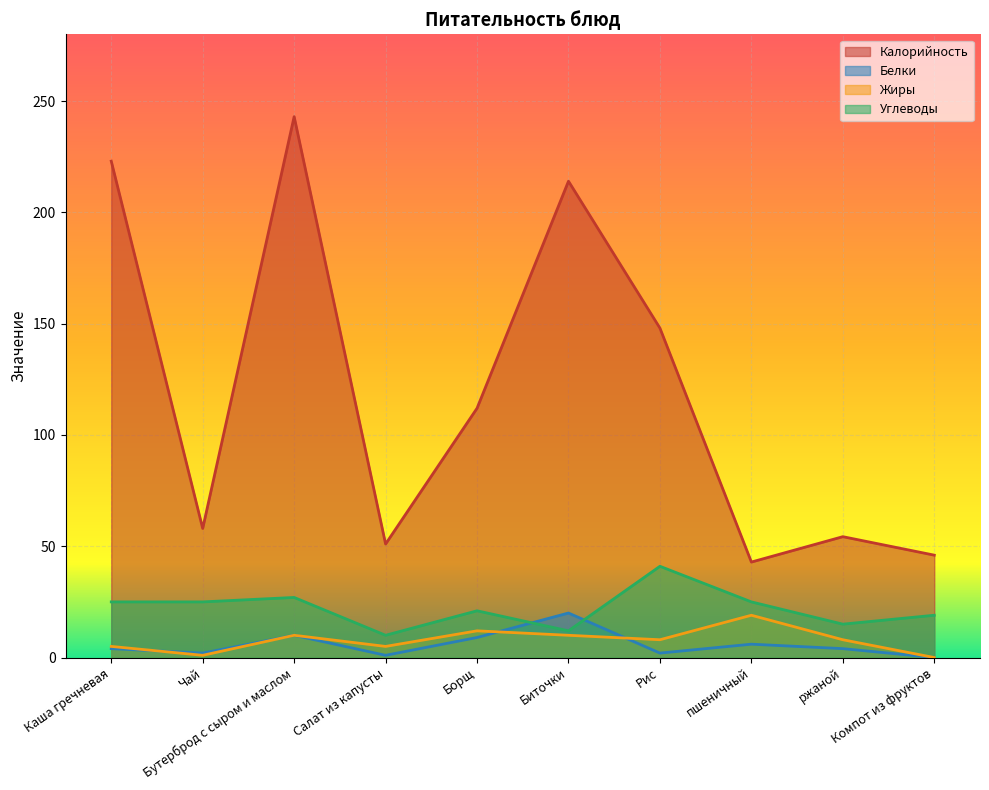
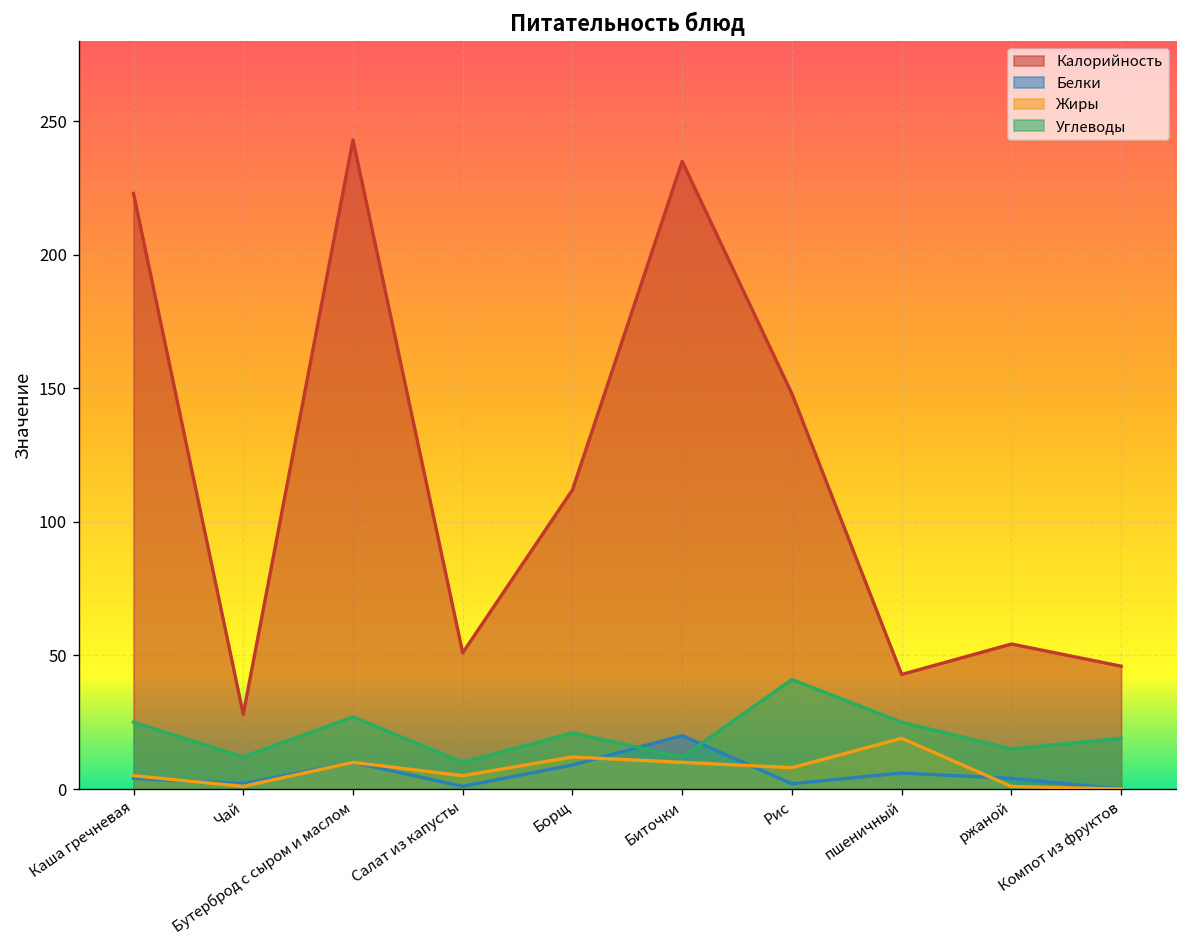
Калорийность, Чай: 58 -> 28
Углеводы, Чай: 25 -> 12
Калорийность, Биточки: 214 -> 235
Жиры, ржаной: 8 -> 1
